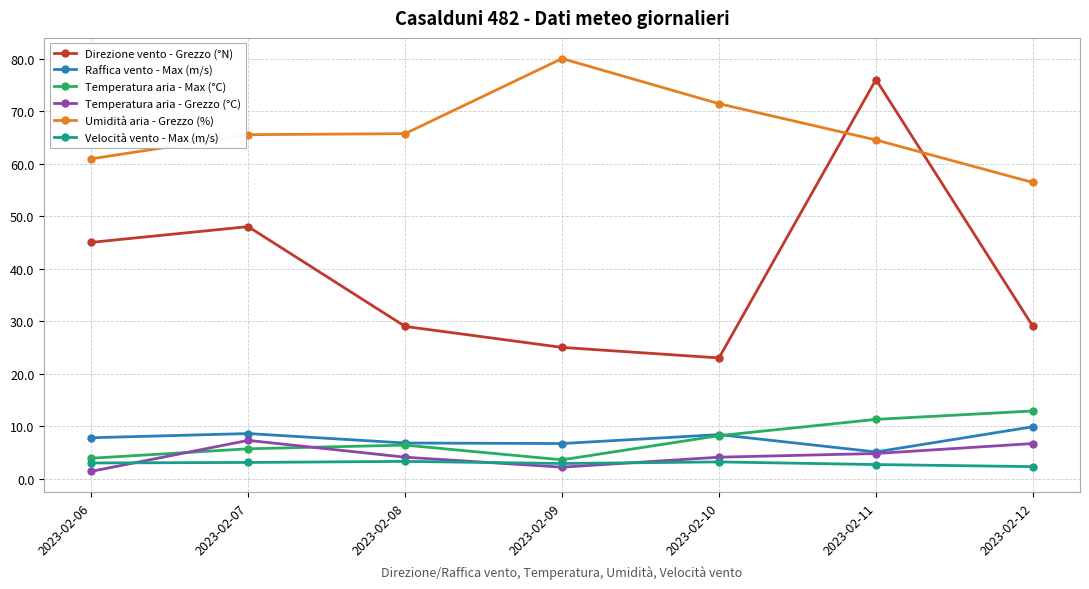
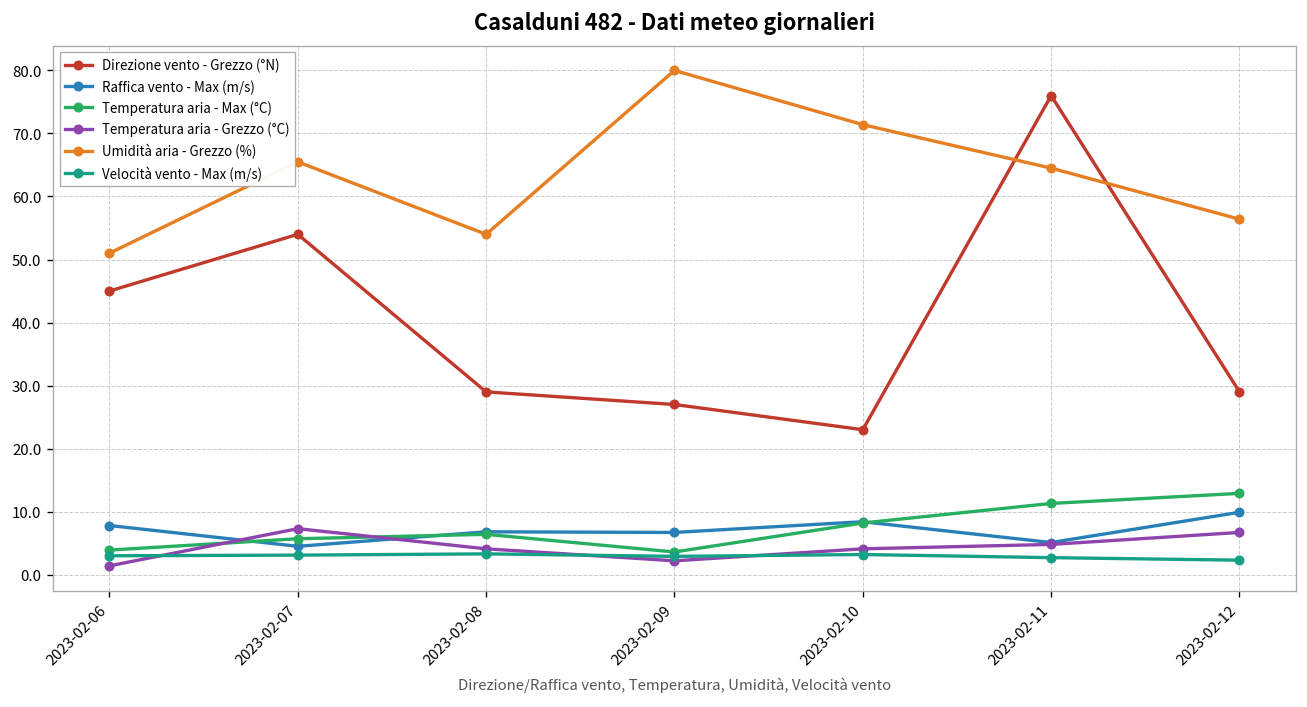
Umidità aria - Grezzo (%), 2023-02-06: 61 -> 51
Direzione vento - Grezzo (°N), 2023-02-07: 48 -> 54
Raffica vento - Max (m/s), 2023-02-07: 9 -> 5
Umidità aria - Grezzo (%), 2023-02-08: 66 -> 54
Direzione vento - Grezzo (°N), 2023-02-09: 25 -> 27
